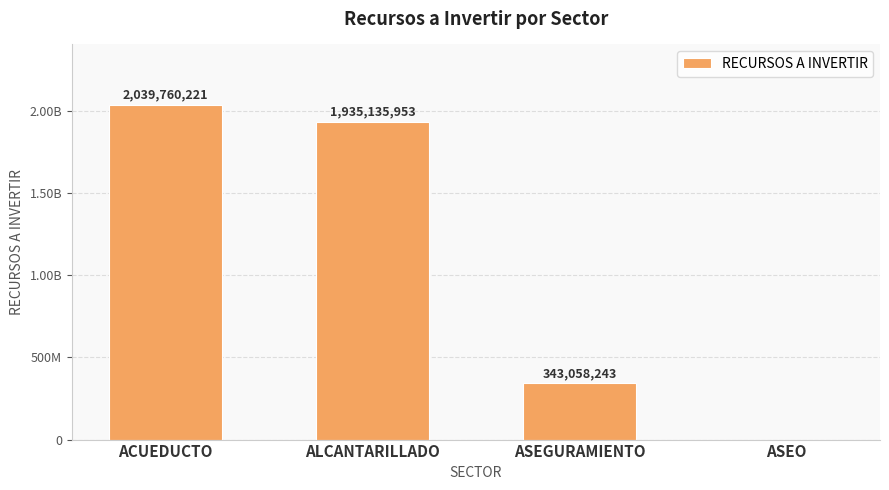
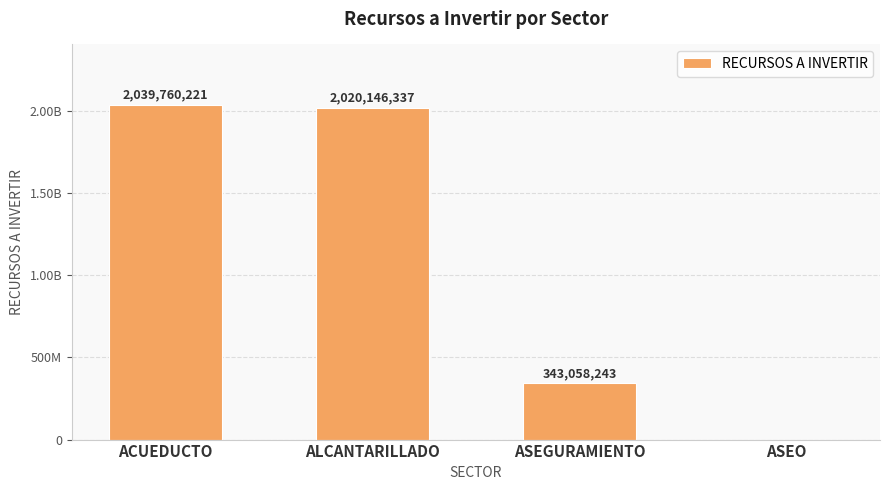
ALCANTARILLADO: 1,935,135,953 -> 2,020,146,337
